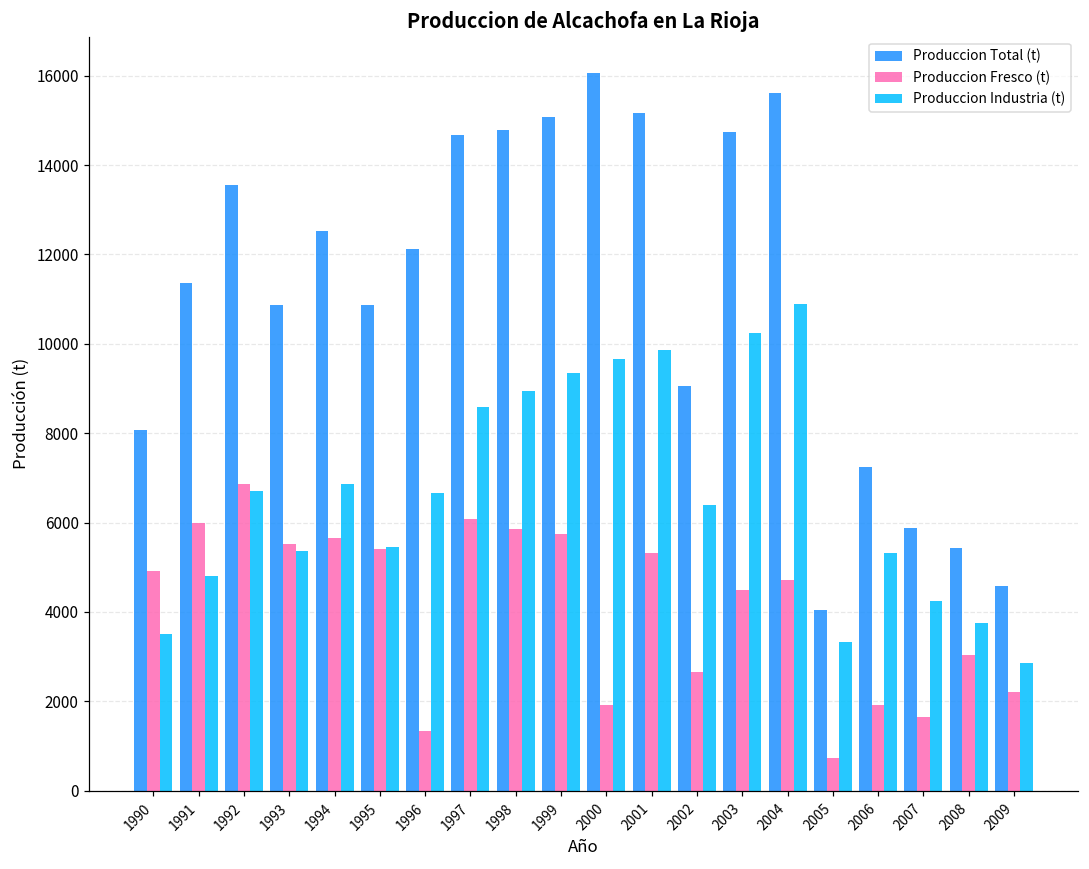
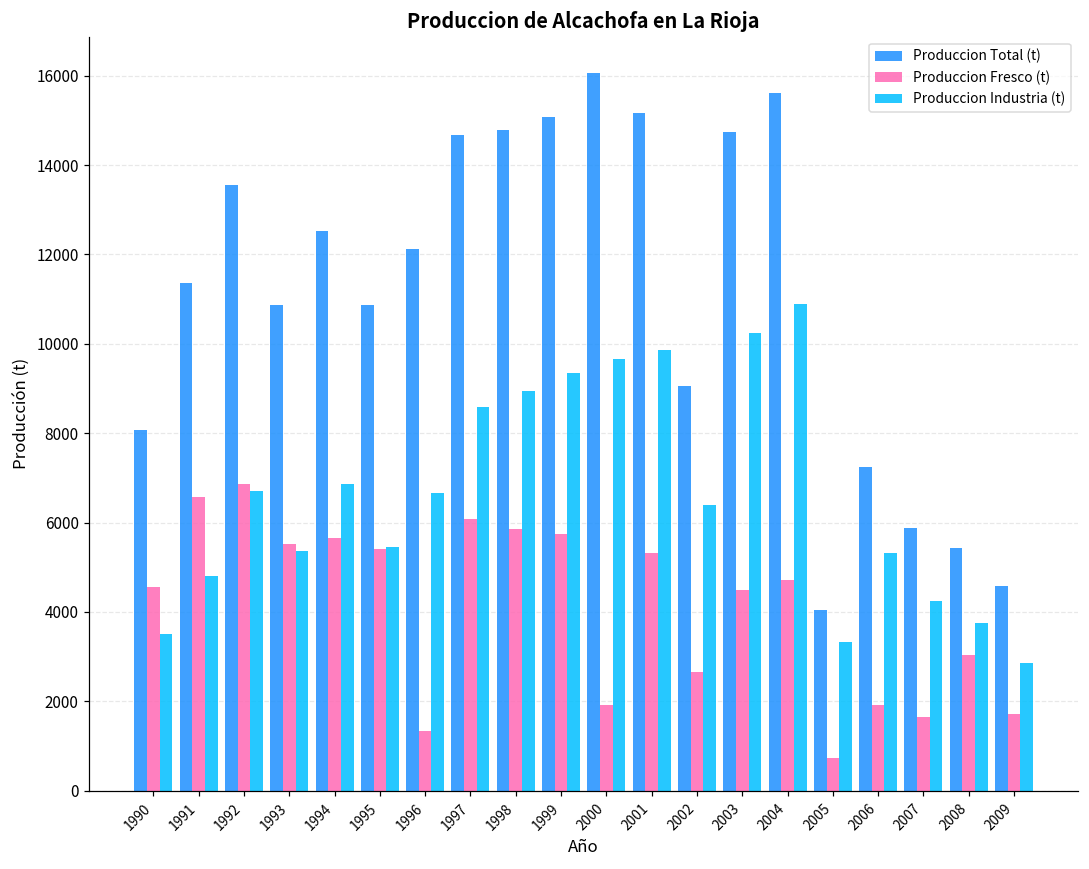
Produccion Fresco (t), 1990: 4900 -> 4600
Produccion Fresco (t), 1991: 6000 -> 6600
Produccion Fresco (t), 2009: 2200 -> 1700
